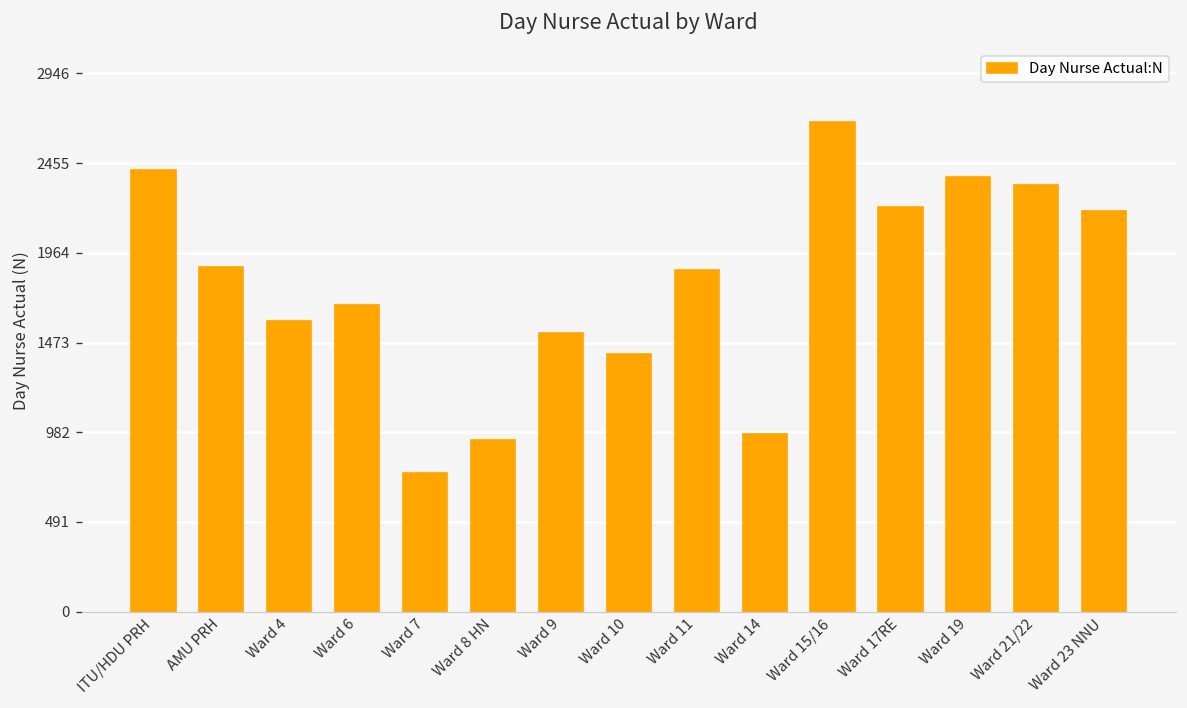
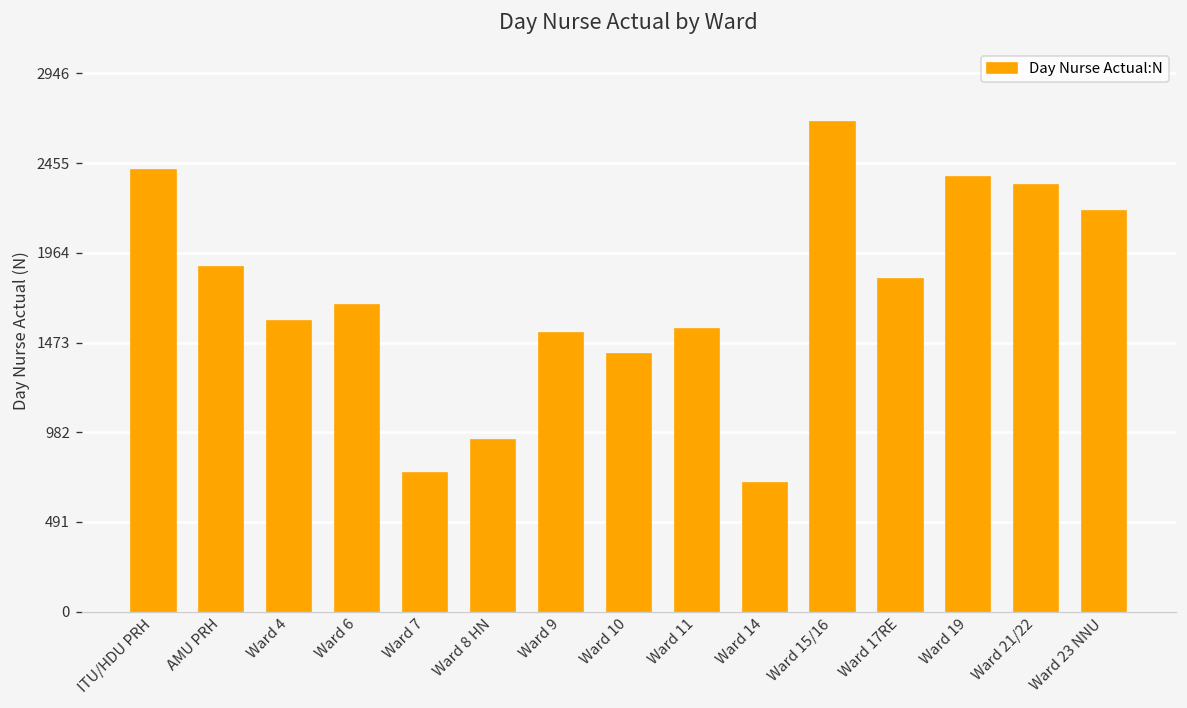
Ward 11: 1870 -> 1550
Ward 14: 970 -> 700
Ward 17RE: 2220 -> 1820
